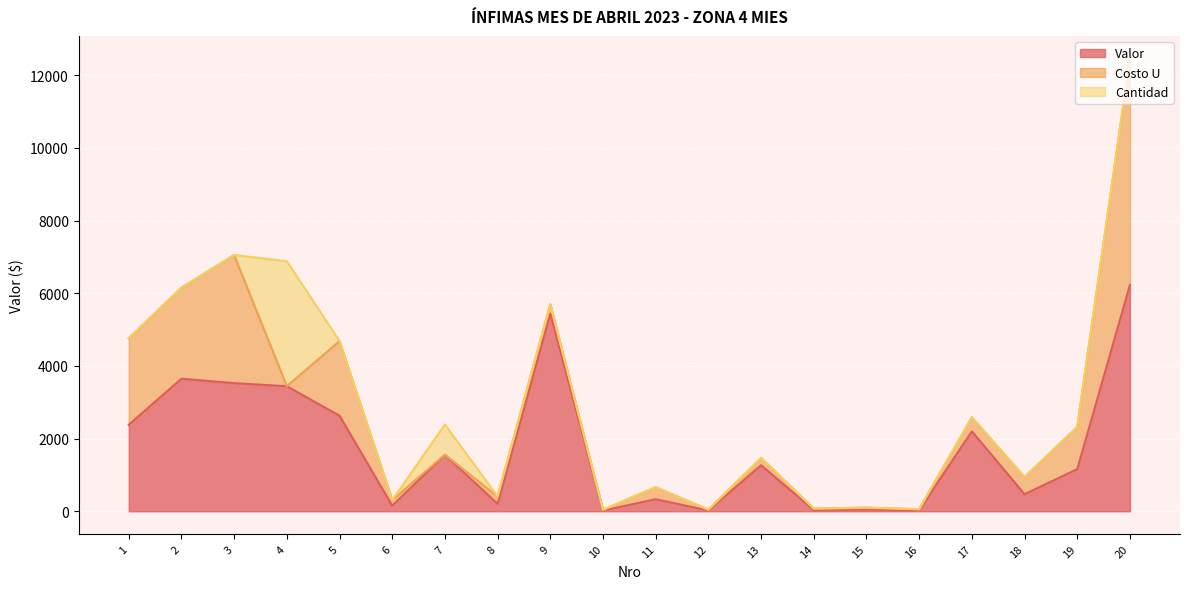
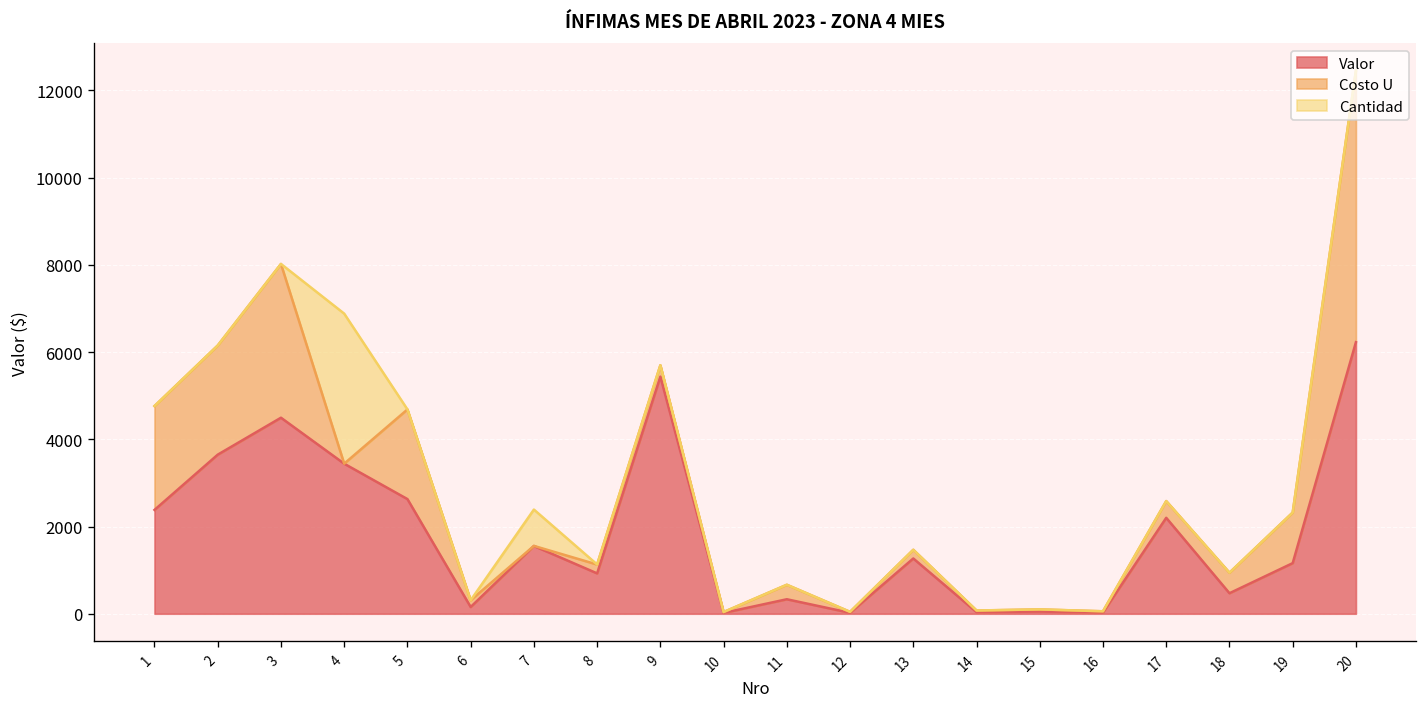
Valor, 3: 3500 -> 4500
Valor, 8: 200 -> 900
